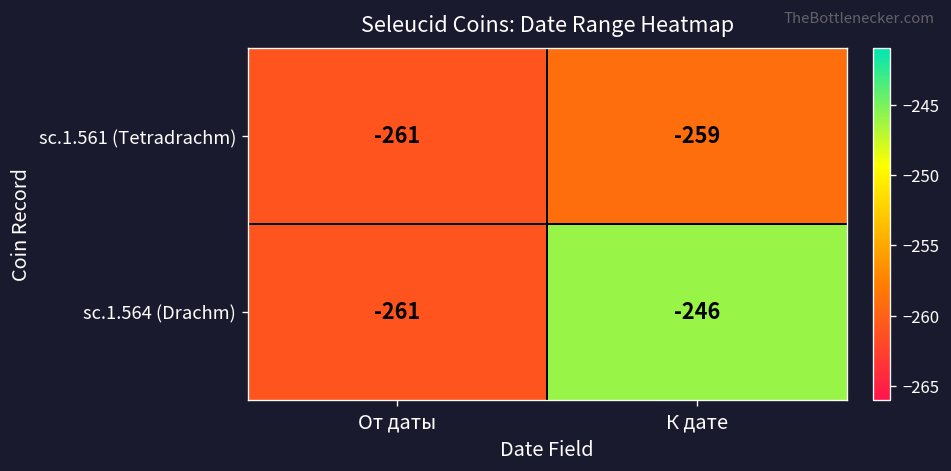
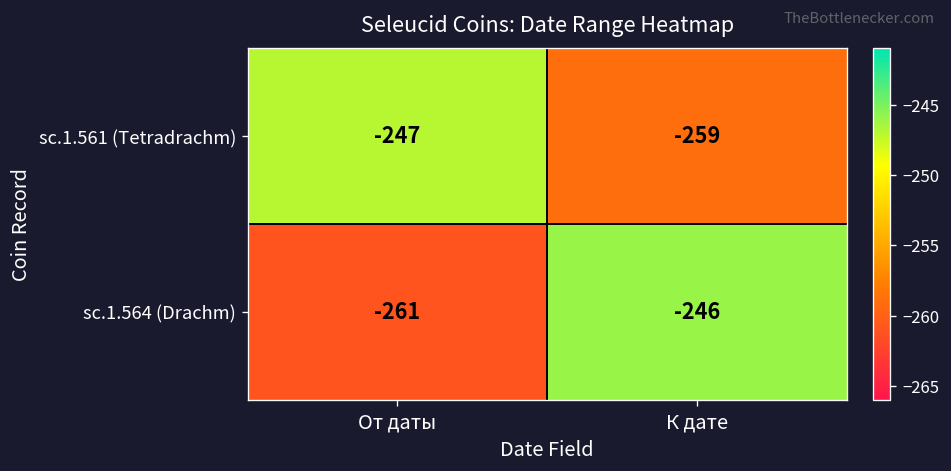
sc.1.561 (Tetradrachm), От даты: -261 -> -247
